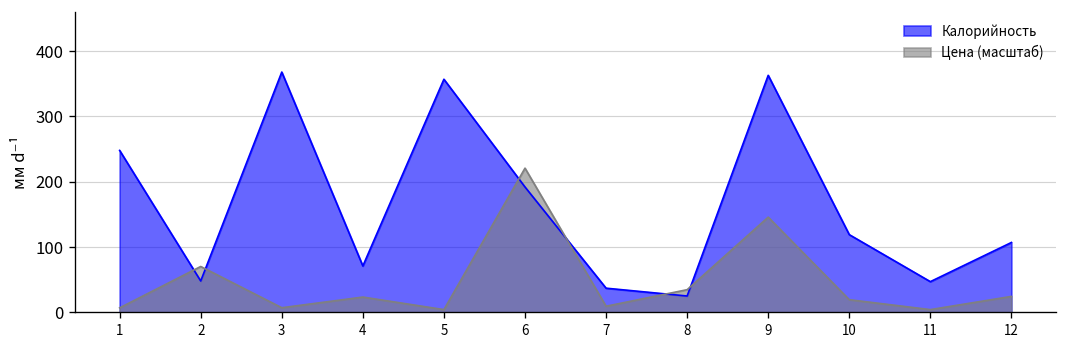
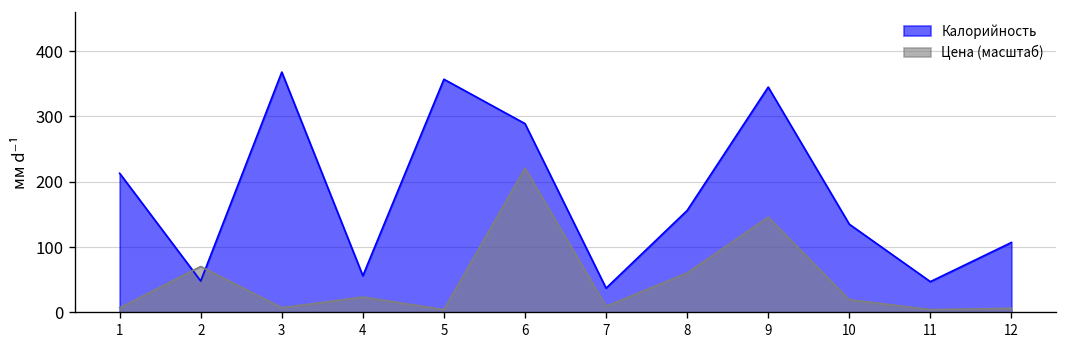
Калорийность, 1: 250 -> 210
Калорийность, 4: 70 -> 60
Калорийность, 6: 190 -> 290
Калорийность, 8: 30 -> 160
Цена (масштаб), 8: 30 -> 60
Калорийность, 9: 360 -> 350
Калорийность, 10: 120 -> 140
Цена (масштаб), 12: 20 -> 10
